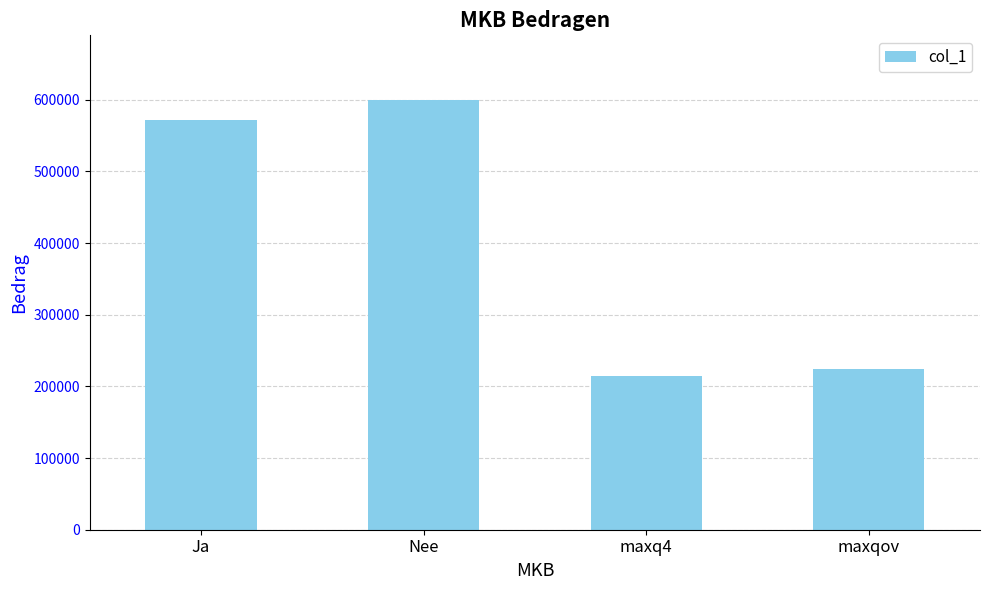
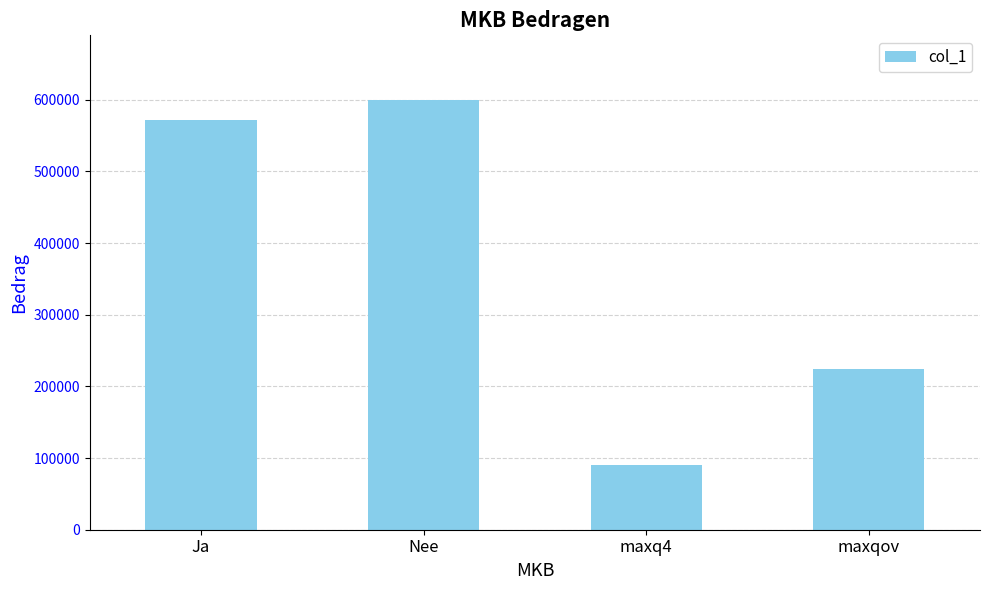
maxq4: 220000 -> 90000
